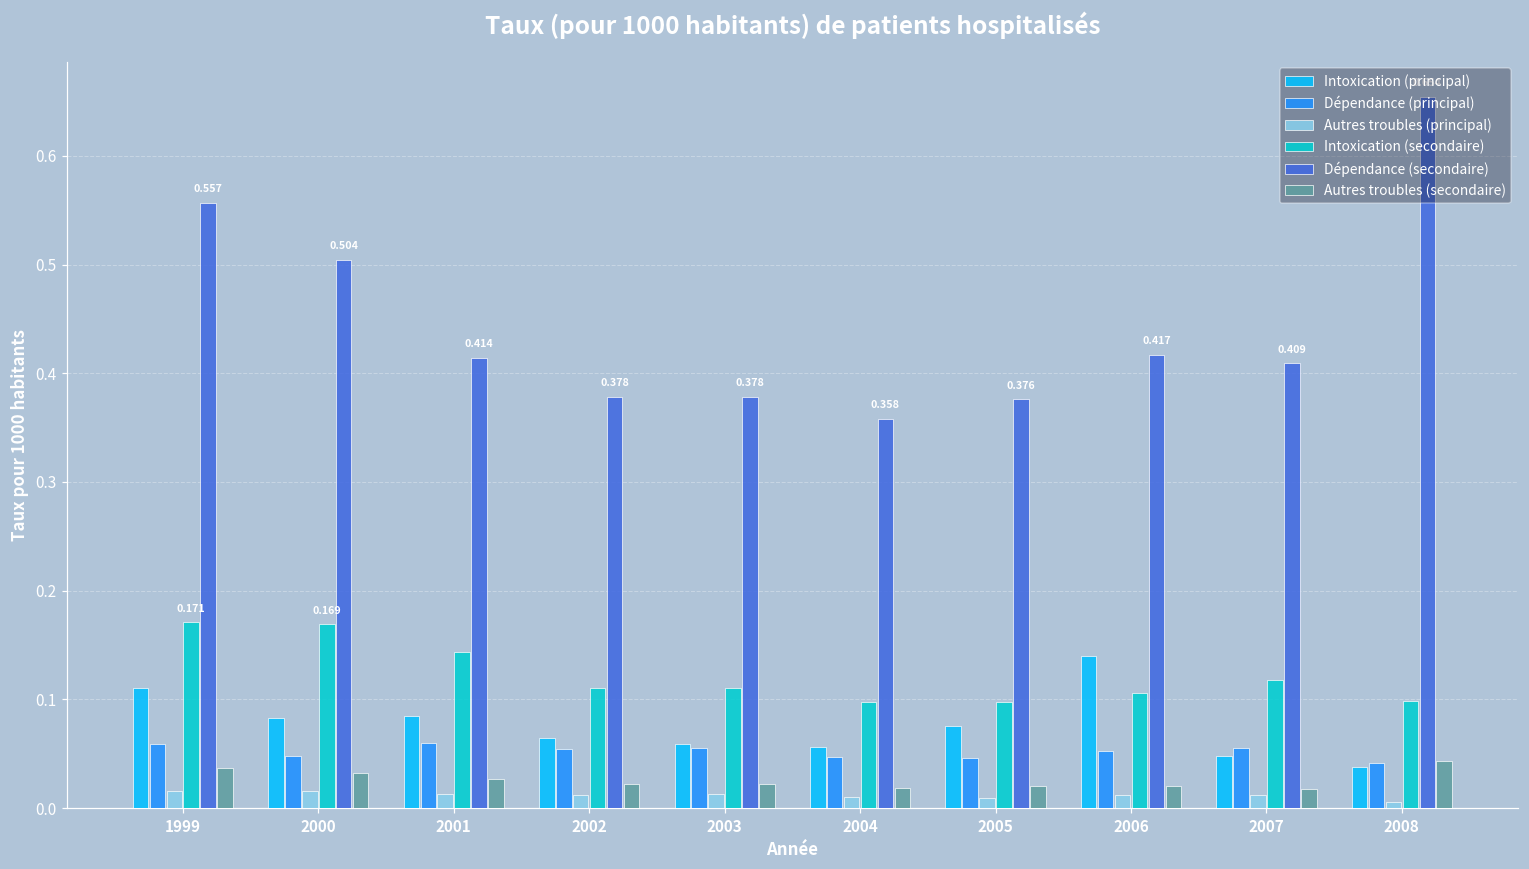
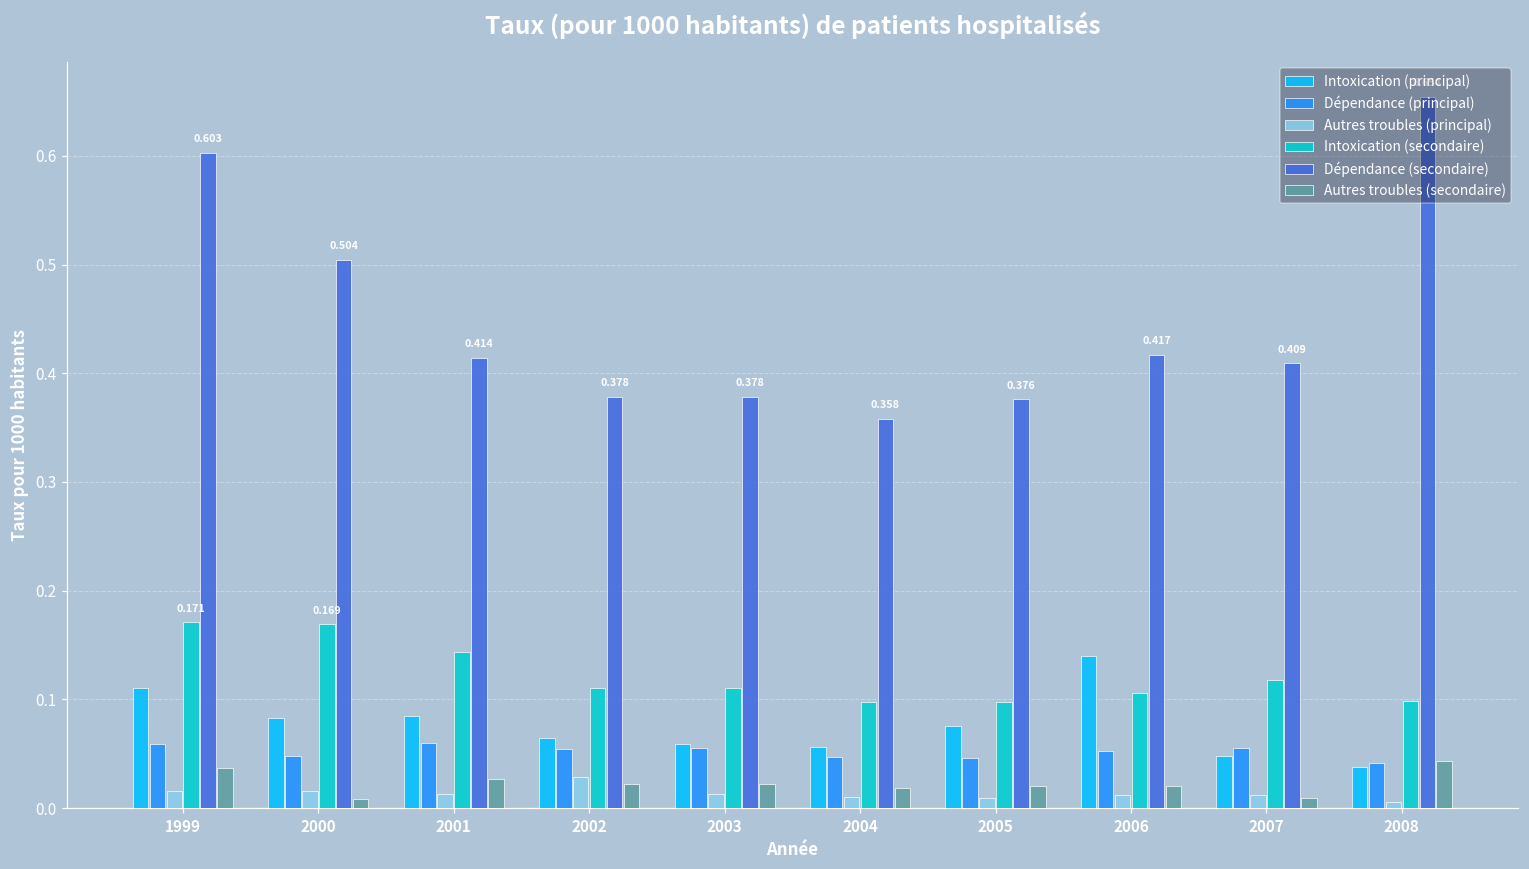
Dépendance (secondaire), 1999: 0.557 -> 0.603
Autres troubles (secondaire), 2000: 0.03 -> 0.01
Autres troubles (principal), 2002: 0.01 -> 0.03
Autres troubles (secondaire), 2007: 0.02 -> 0.01
